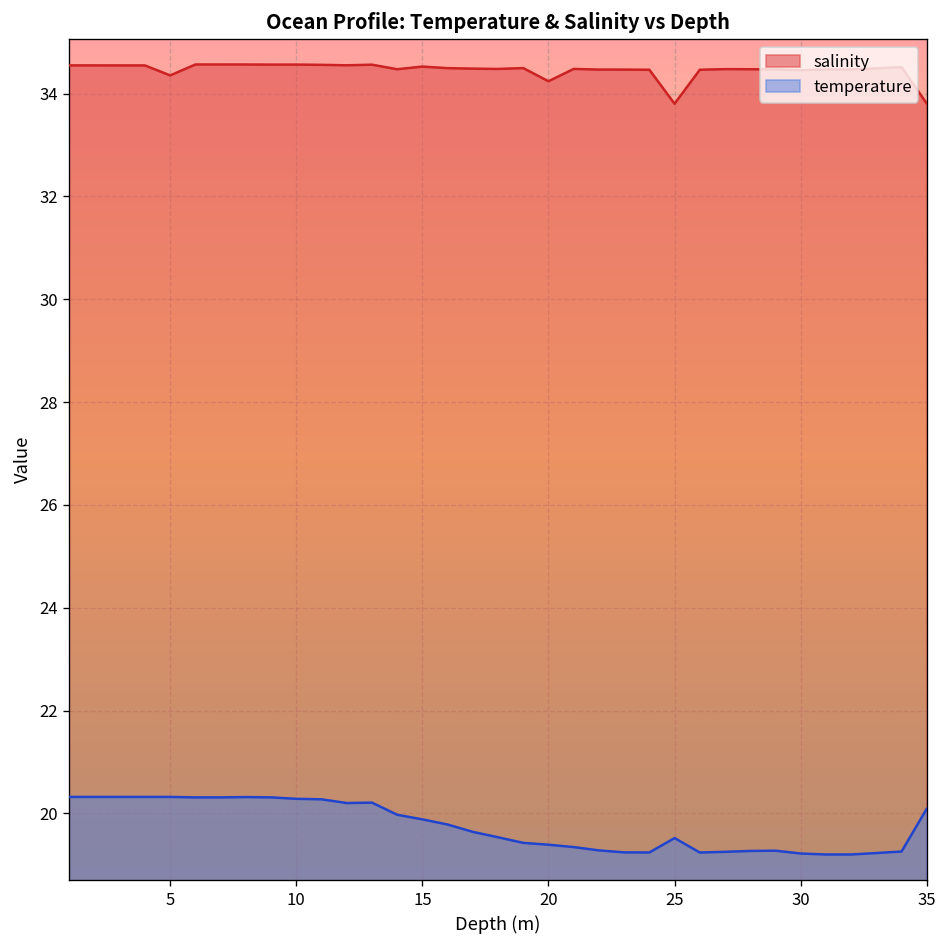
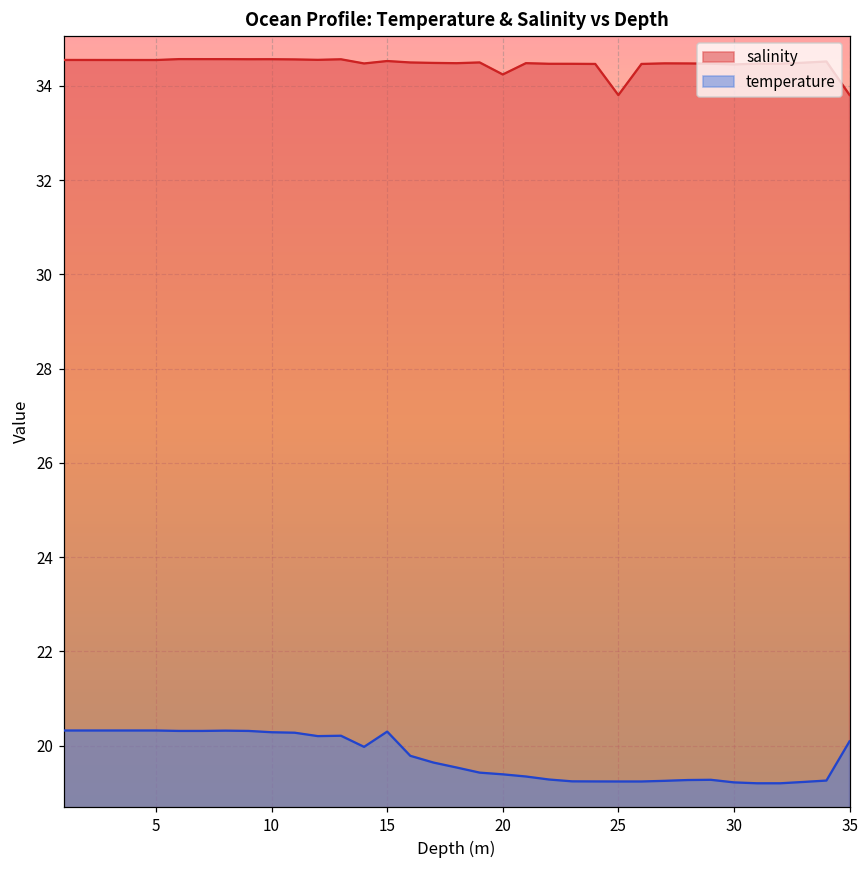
salinity, 5: 34.4 -> 34.5
temperature, 15: 19.9 -> 20.3
temperature, 25: 19.5 -> 19.2
